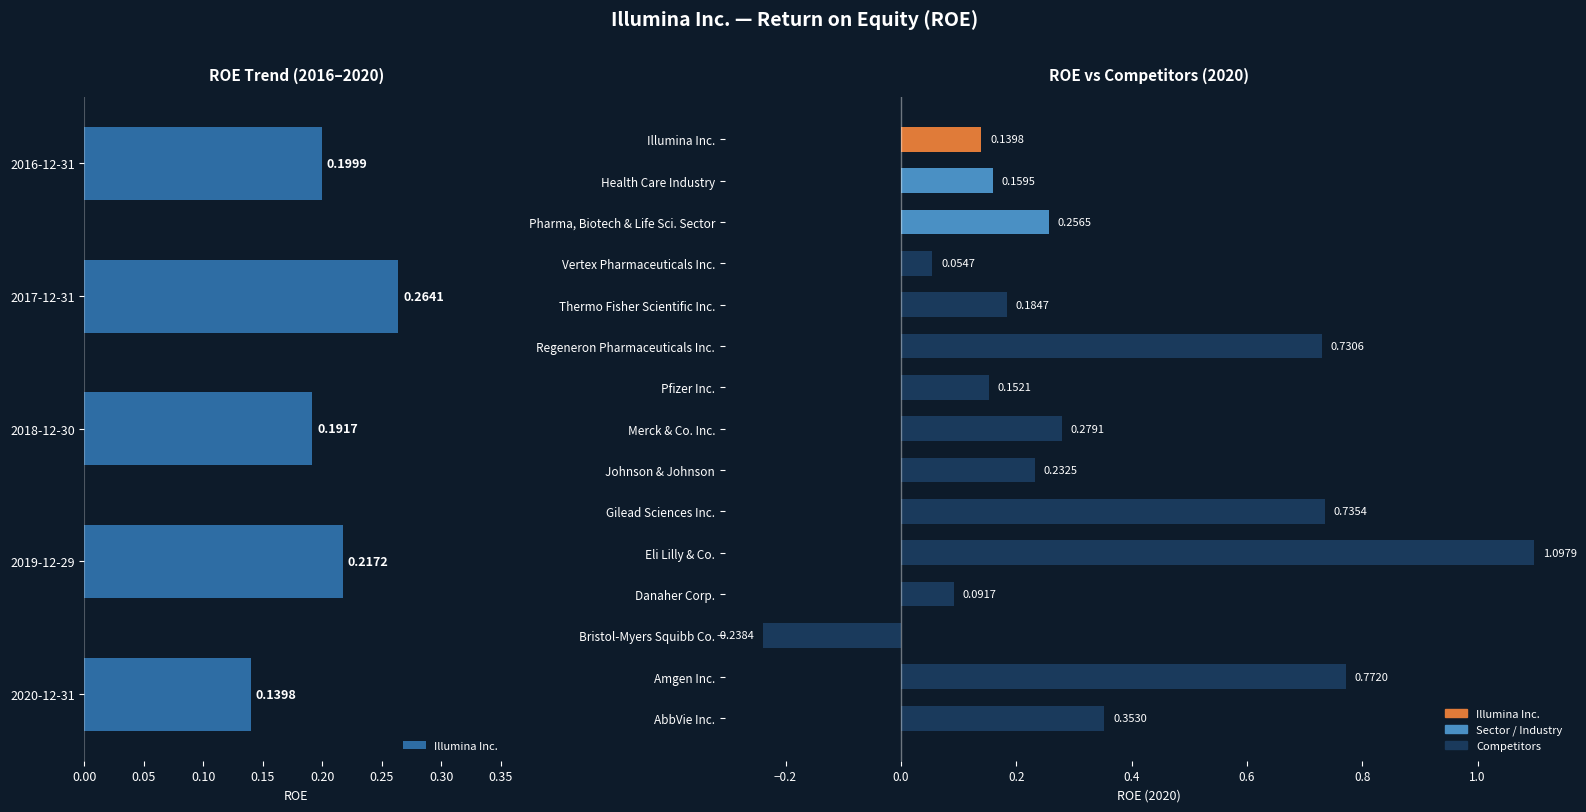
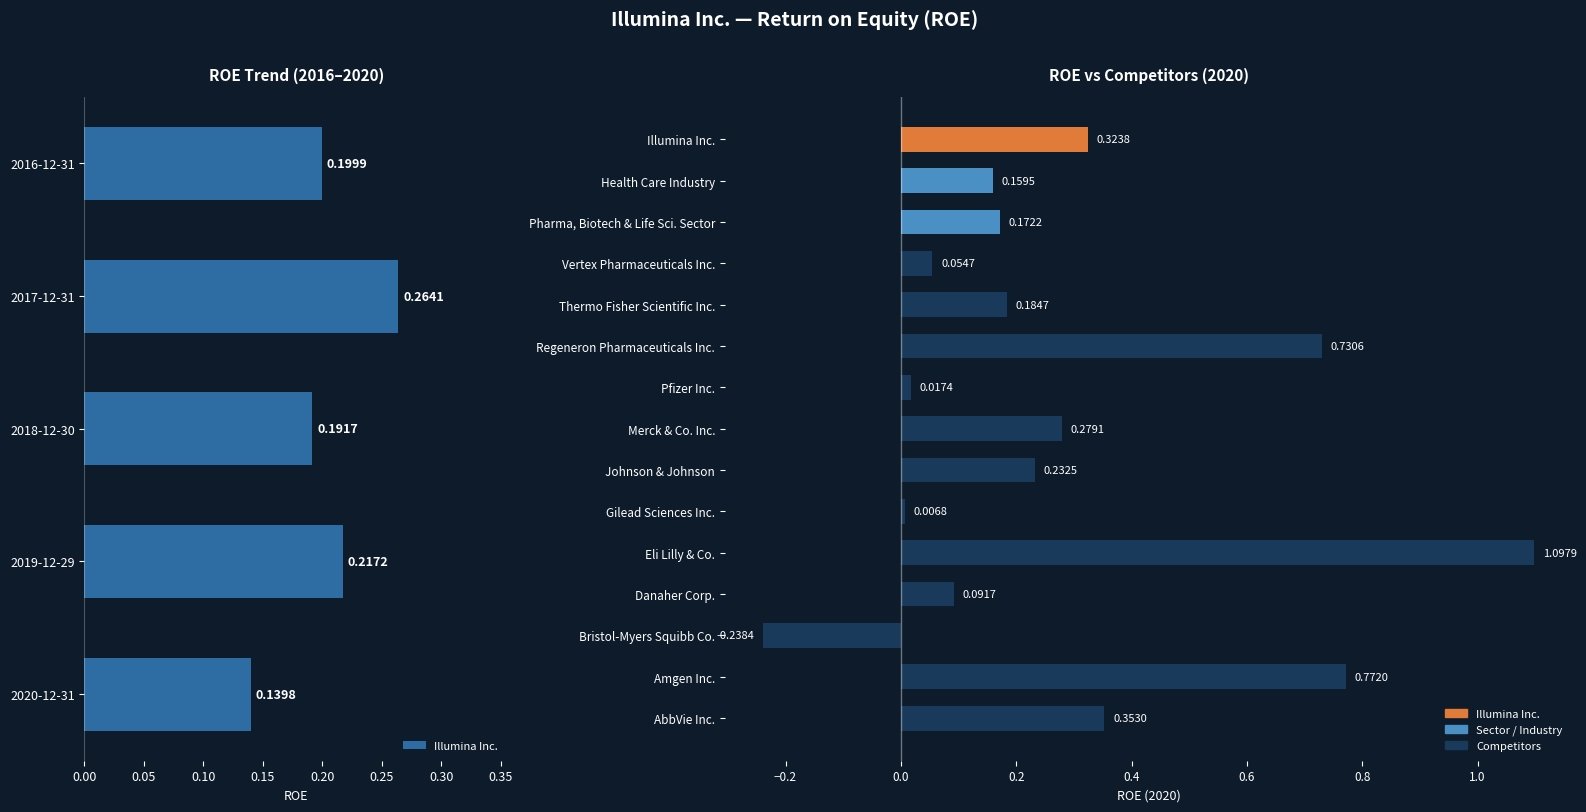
ROE vs Competitors (2020), Illumina Inc.: 0.1398 -> 0.3238
ROE vs Competitors (2020), Pharma, Biotech & Life Sci. Sector: 0.2565 -> 0.1722
ROE vs Competitors (2020), Pfizer Inc.: 0.1521 -> 0.0174
ROE vs Competitors (2020), Gilead Sciences Inc.: 0.7354 -> 0.0068
